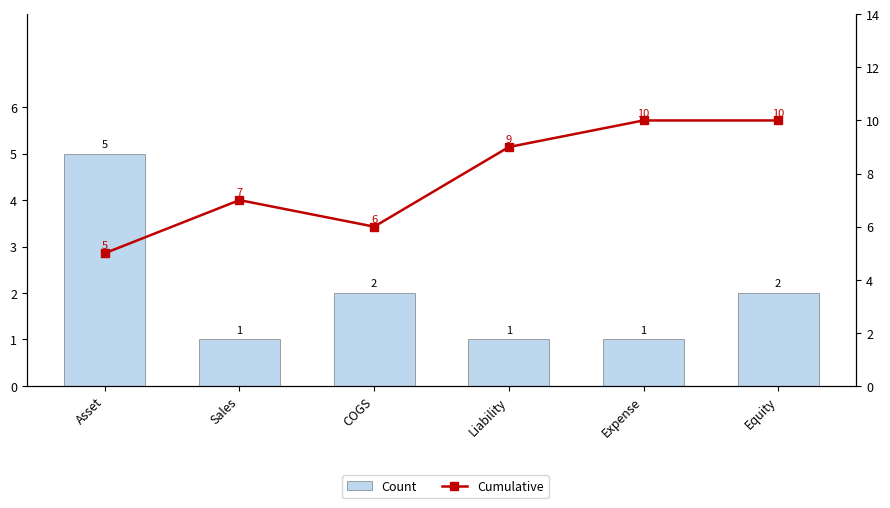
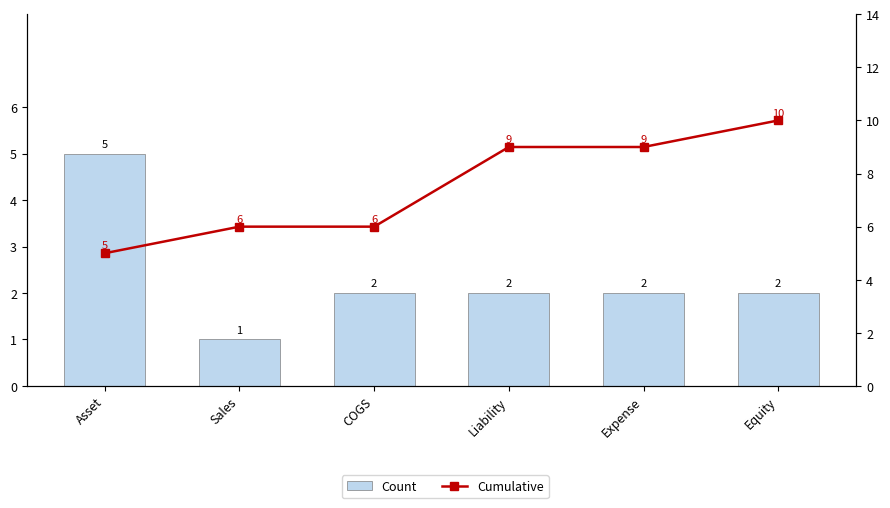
Count, Liability: 1 -> 2
Count, Expense: 1 -> 2
Cumulative, Sales: 7 -> 6
Cumulative, Expense: 10 -> 9
